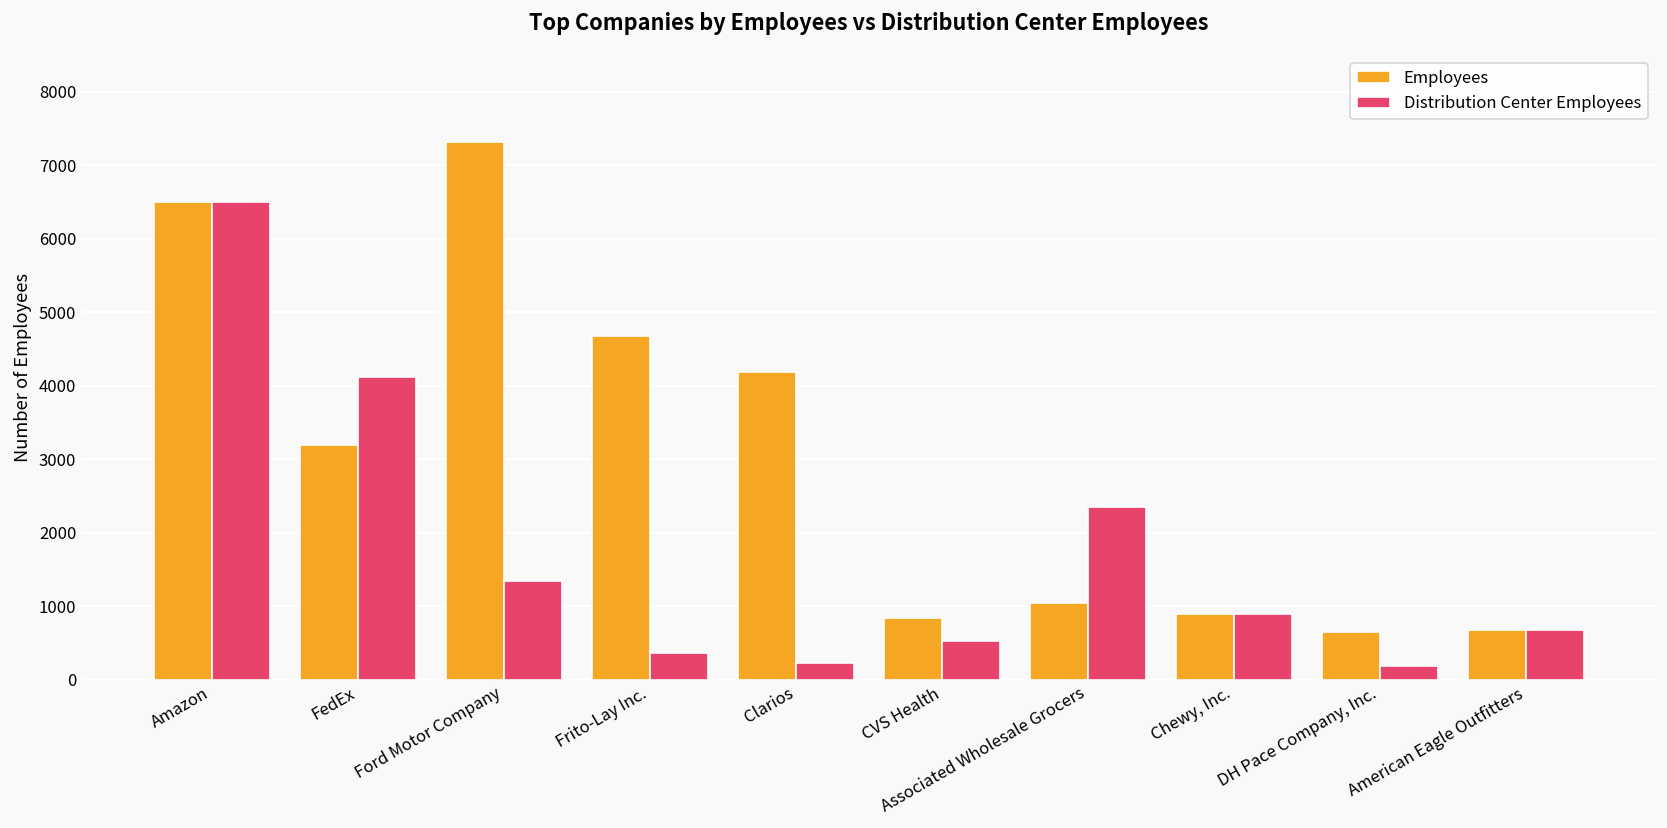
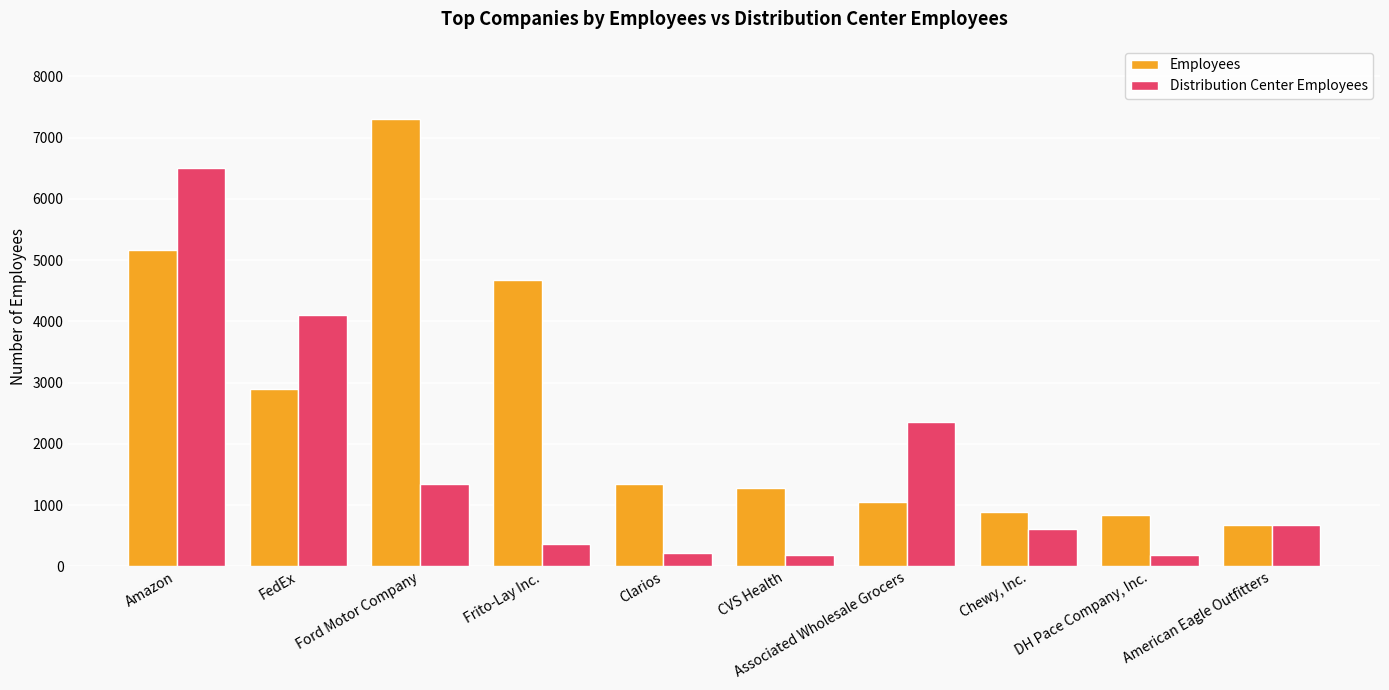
Employees, Amazon: 6500 -> 5200
Employees, FedEx: 3200 -> 2900
Employees, Clarios: 4200 -> 1300
Employees, CVS Health: 800 -> 1300
Distribution Center Employees, CVS Health: 500 -> 200
Distribution Center Employees, Chewy, Inc.: 900 -> 600
Employees, DH Pace Company, Inc.: 700 -> 800
